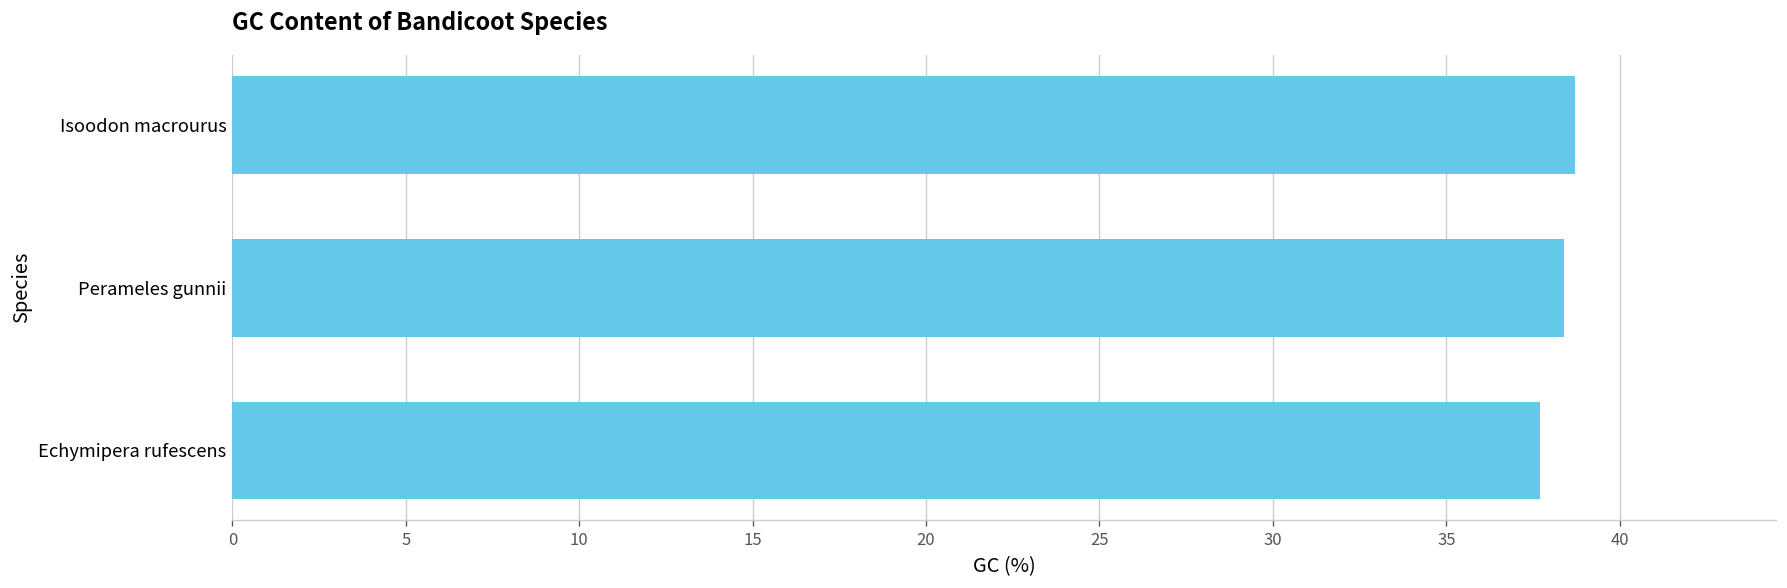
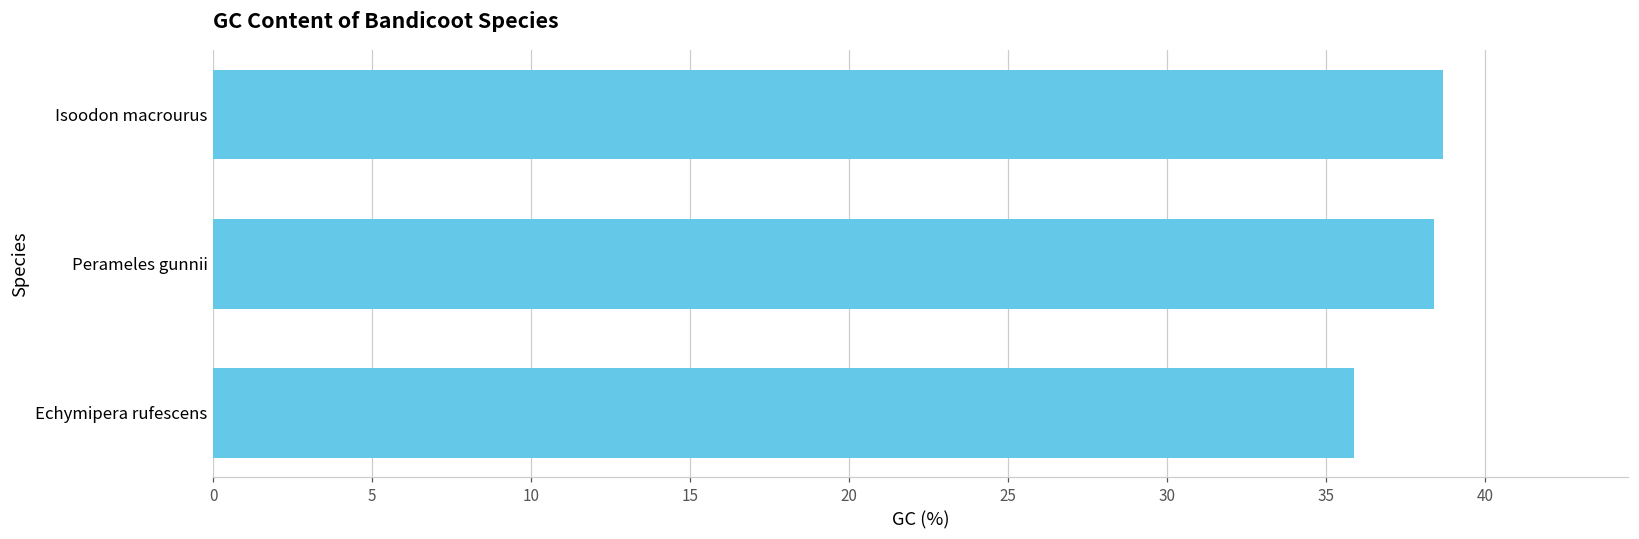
Echymipera rufescens: 37.7 -> 35.9
